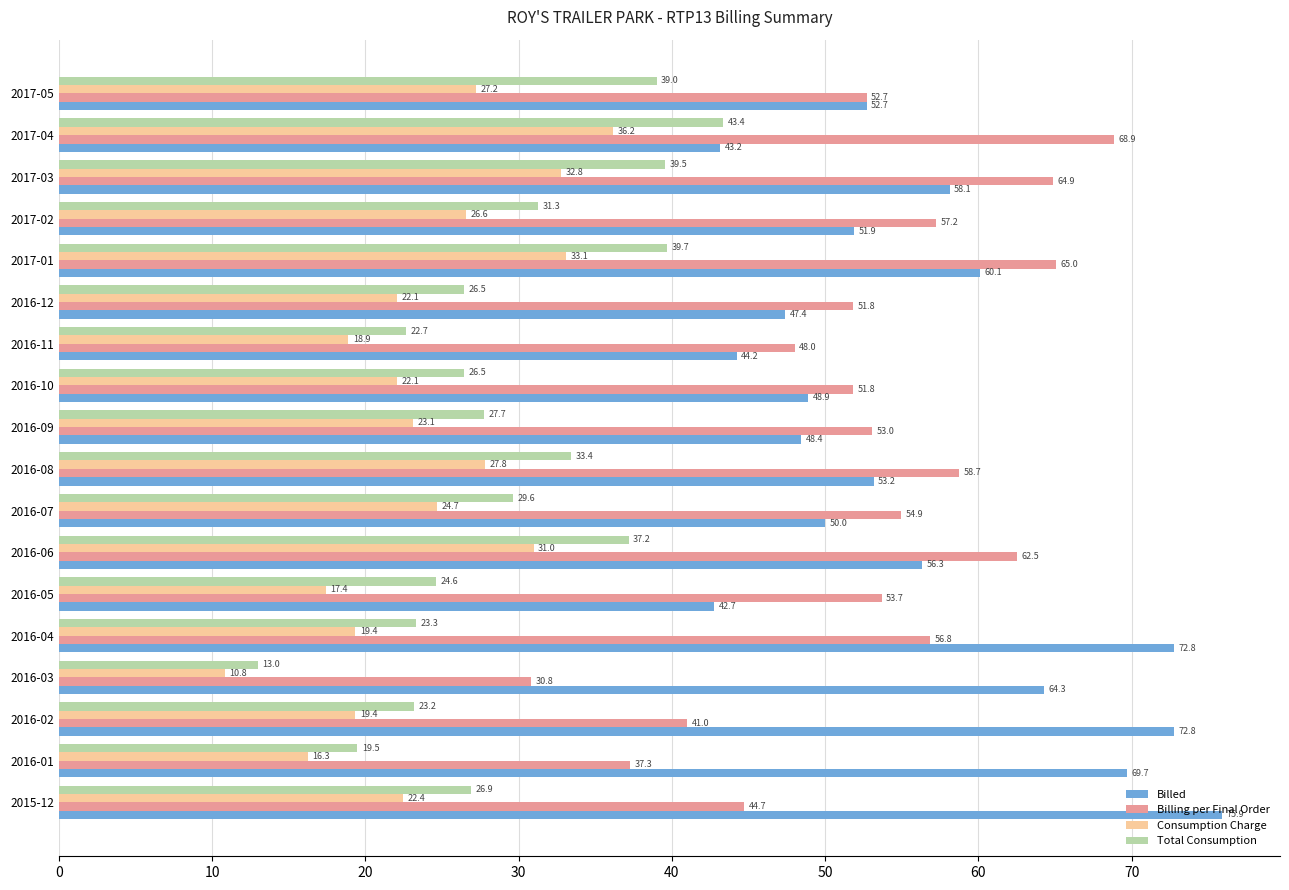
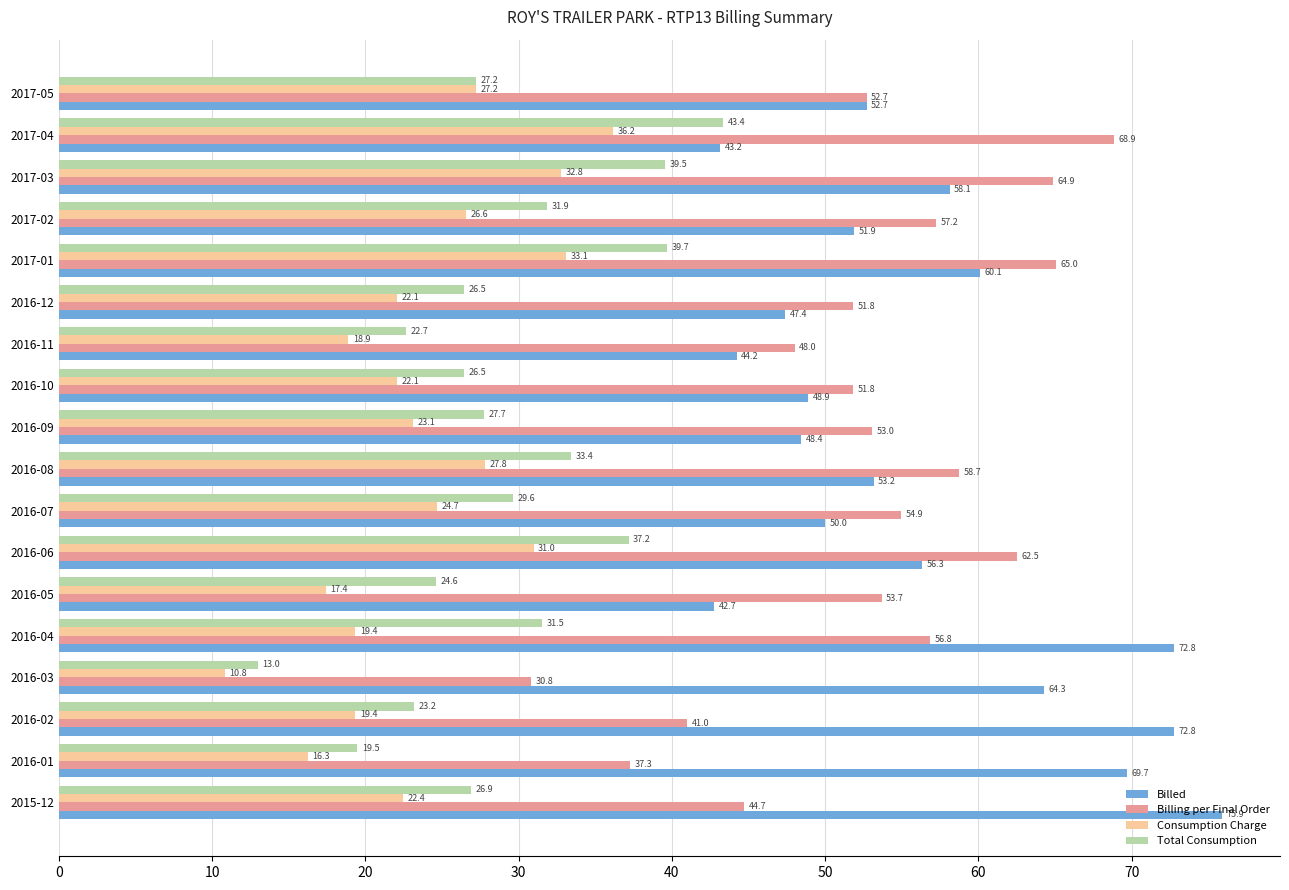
Total Consumption, 2017-05: 39.0 -> 27.2
Total Consumption, 2017-02: 31.3 -> 31.9
Total Consumption, 2016-04: 23.3 -> 31.5
